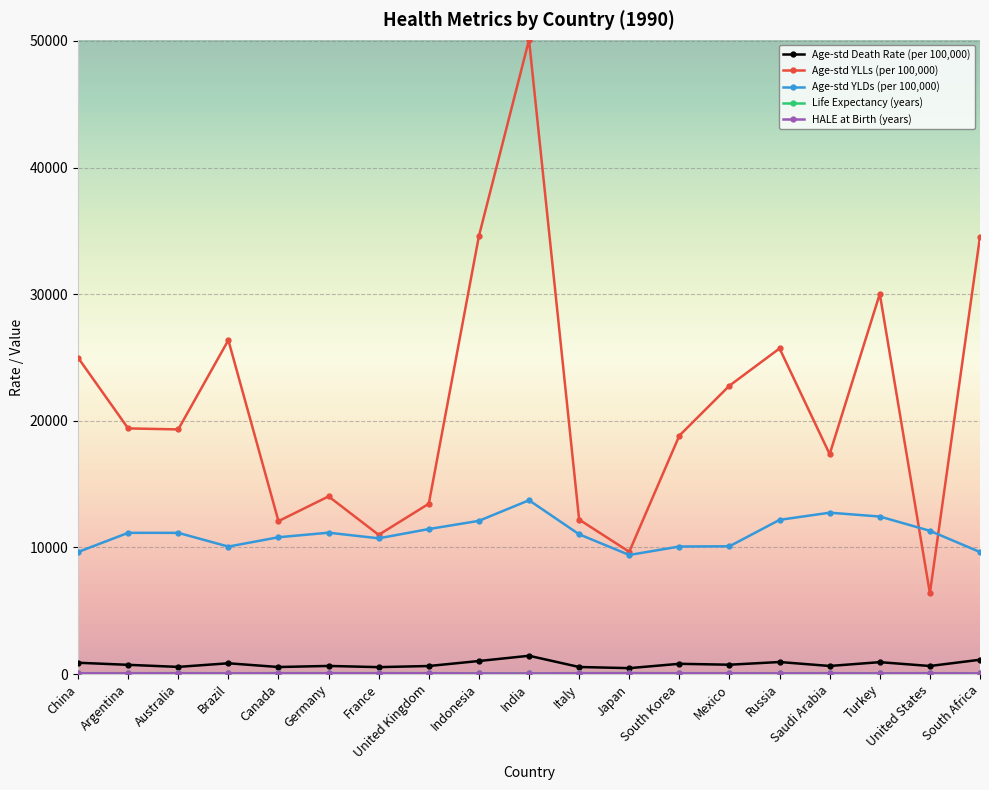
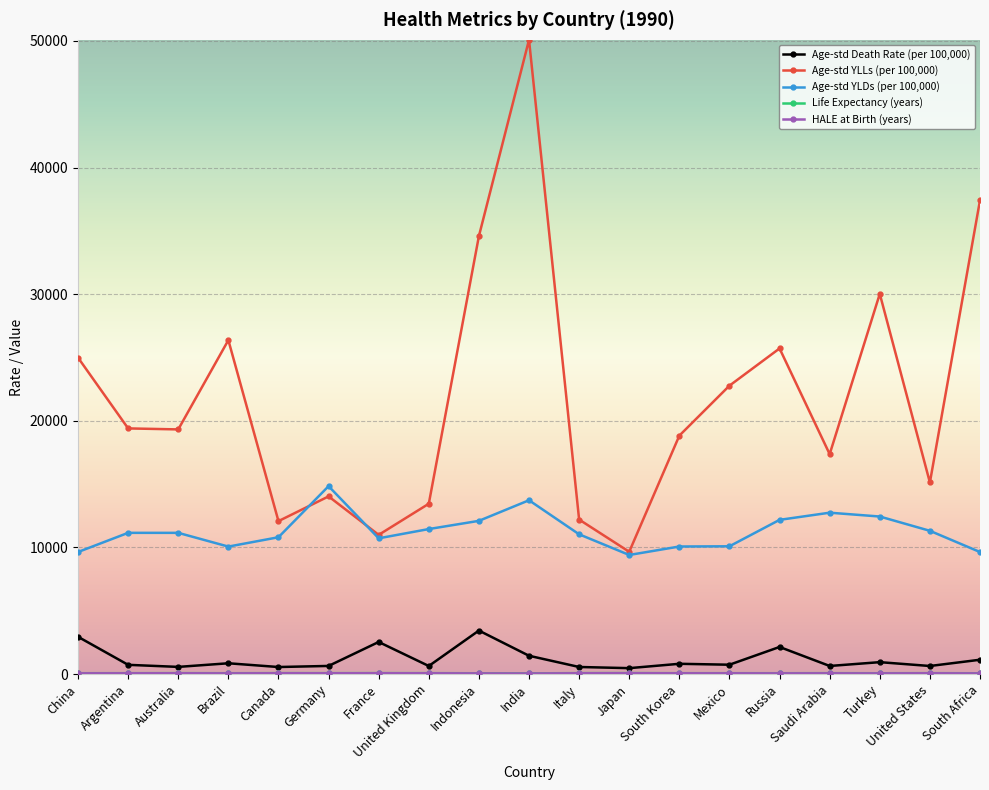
Age-std Death Rate (per 100,000), China: 900 -> 2900
Age-std YLDs (per 100,000), Germany: 11200 -> 14800
Age-std Death Rate (per 100,000), France: 500 -> 2500
Age-std Death Rate (per 100,000), Indonesia: 1000 -> 3400
Age-std Death Rate (per 100,000), Russia: 1000 -> 2100
Age-std YLLs (per 100,000), United States: 6400 -> 15100
Age-std YLLs (per 100,000), South Africa: 34500 -> 37400
